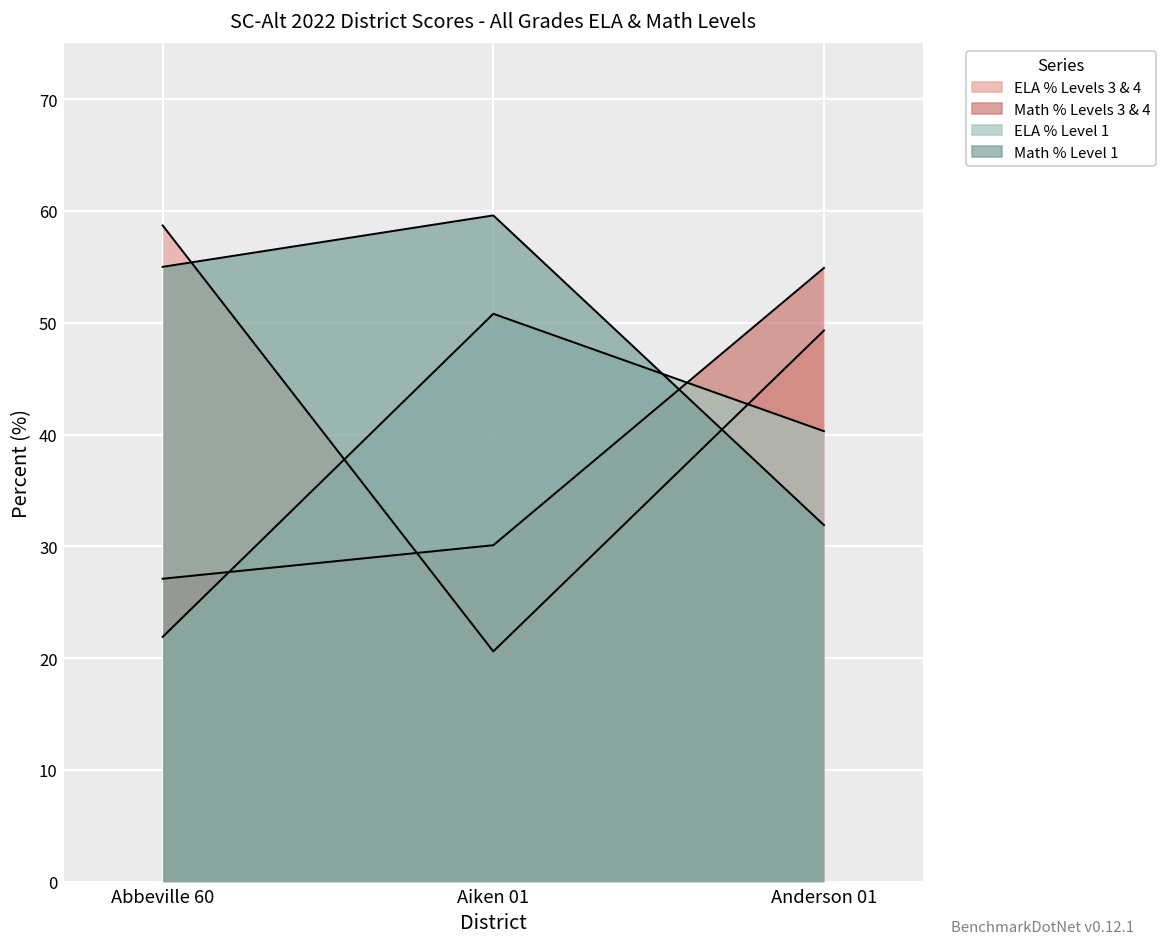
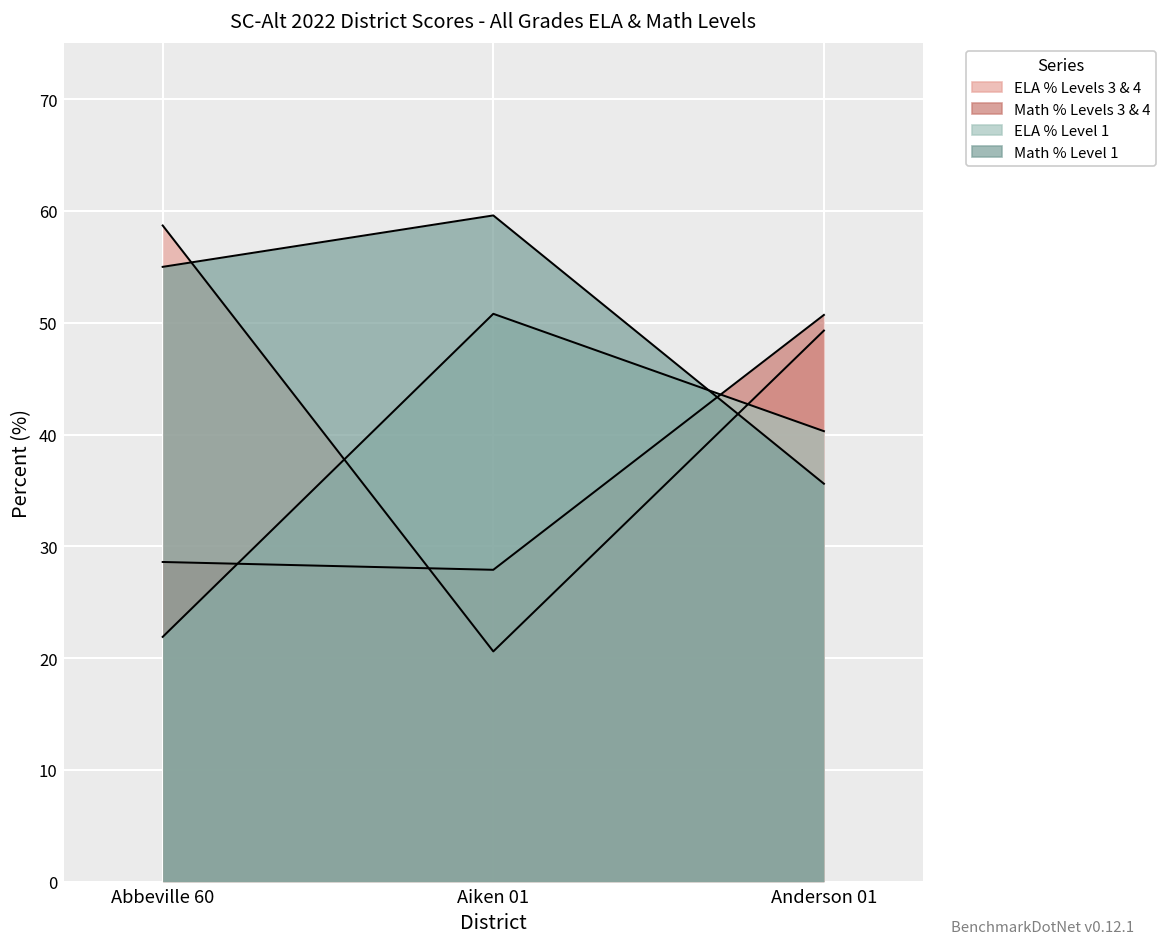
Math % Levels 3 & 4, Abbeville 60: 27 -> 29
Math % Levels 3 & 4, Aiken 01: 30 -> 28
Math % Levels 3 & 4, Anderson 01: 55 -> 51
Math % Level 1, Anderson 01: 32 -> 36
